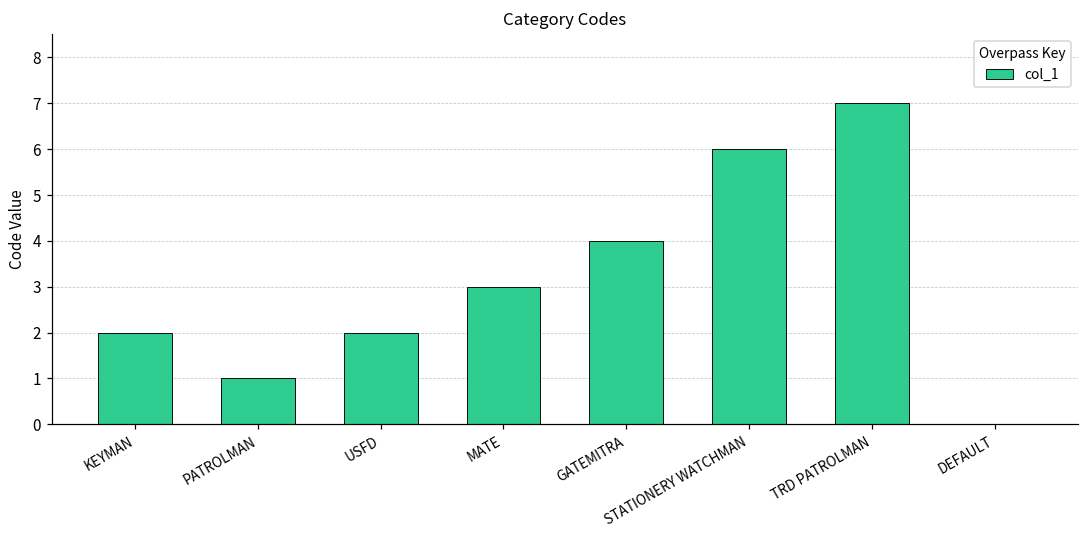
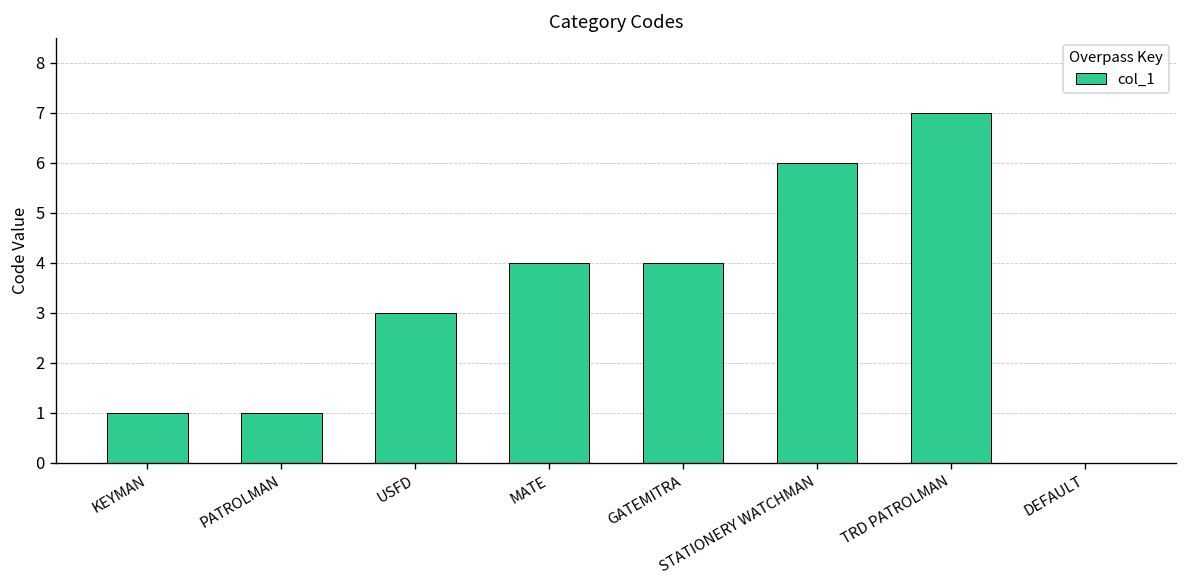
KEYMAN: 2 -> 1
USFD: 2 -> 3
MATE: 3 -> 4
